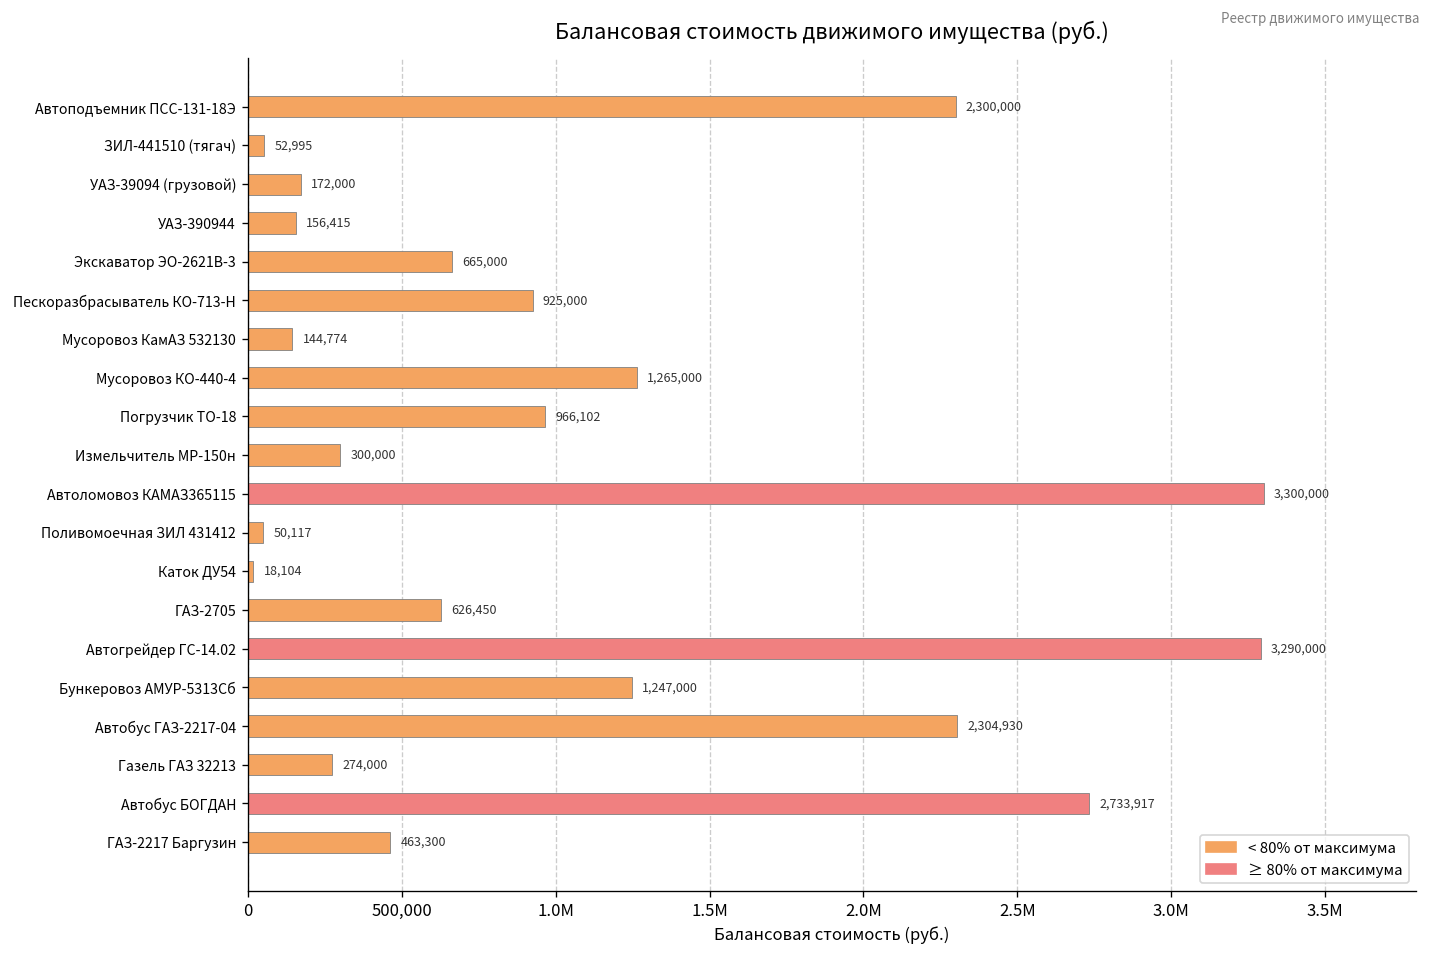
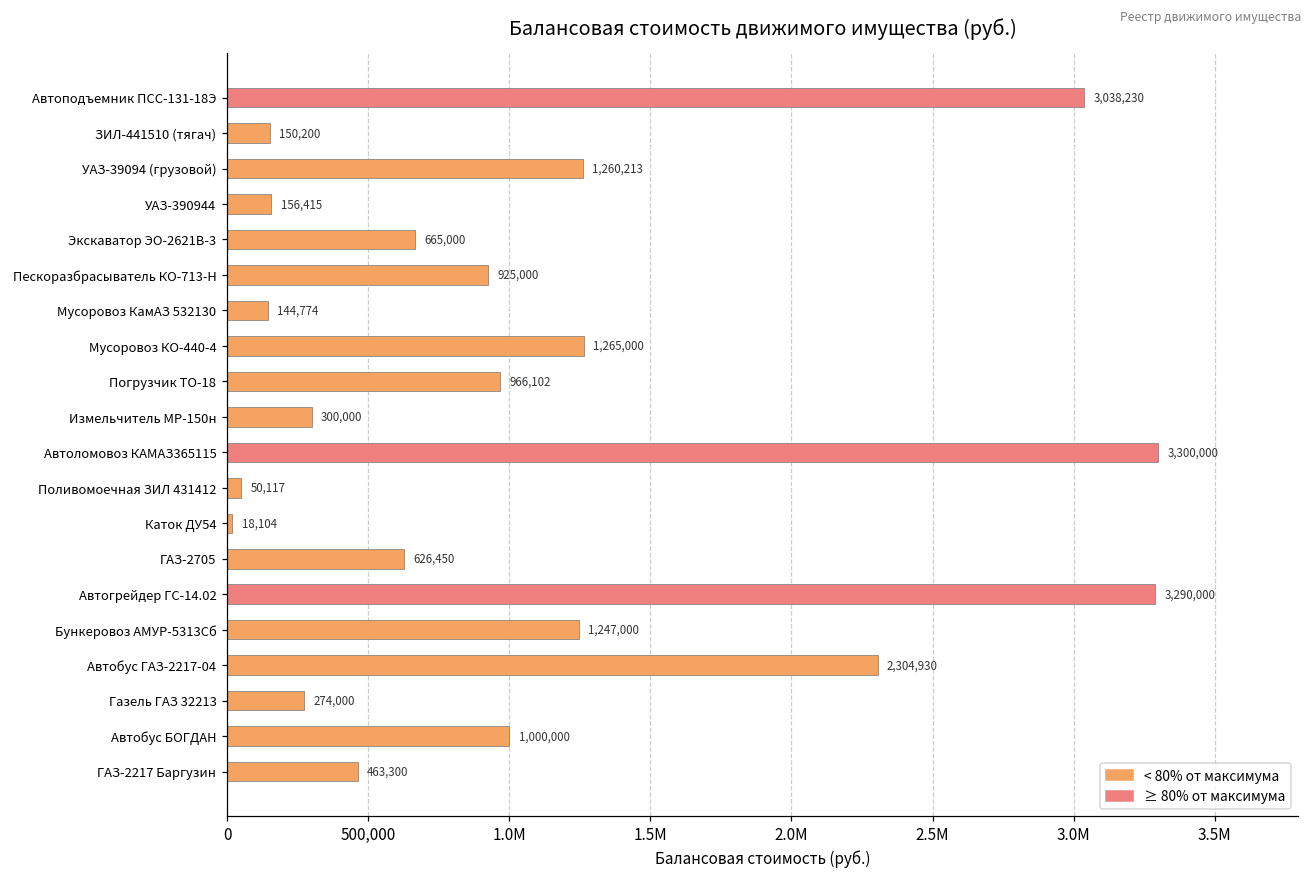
Автоподъемник ПСС-131-18Э: 2,300,000 -> 3,038,230
ЗИЛ-441510 (тягач): 52,995 -> 150,200
УАЗ-39094 (грузовой): 172,000 -> 1,260,213
Автобус БОГДАН: 2,733,917 -> 1,000,000
